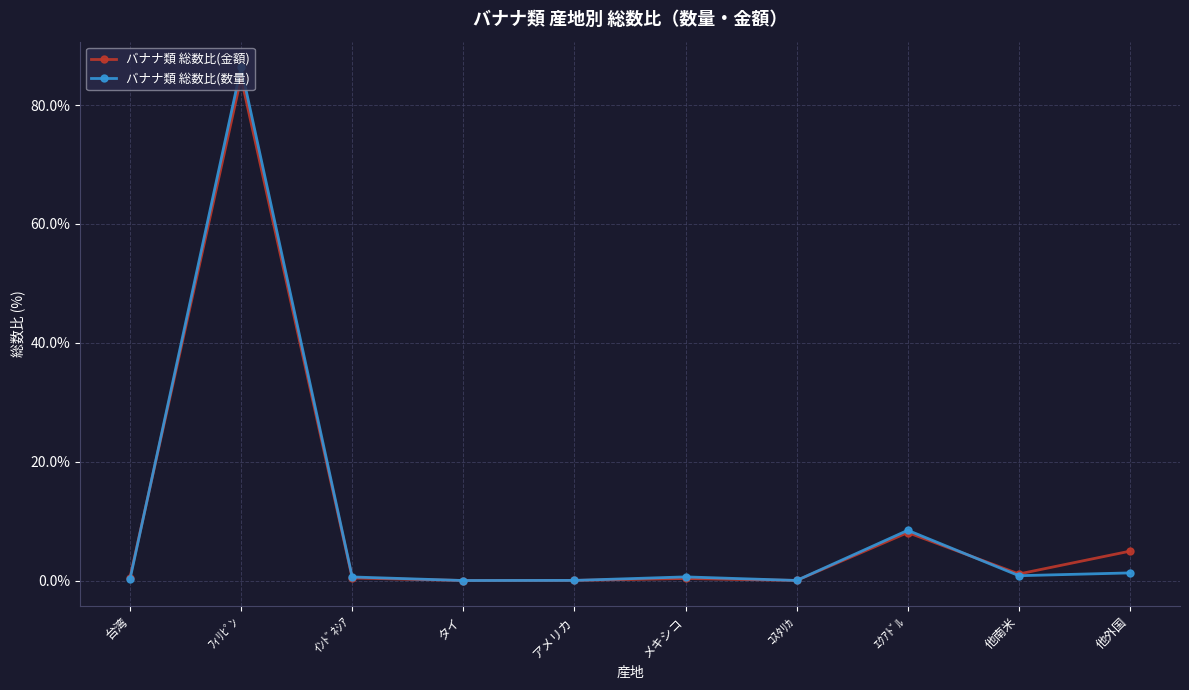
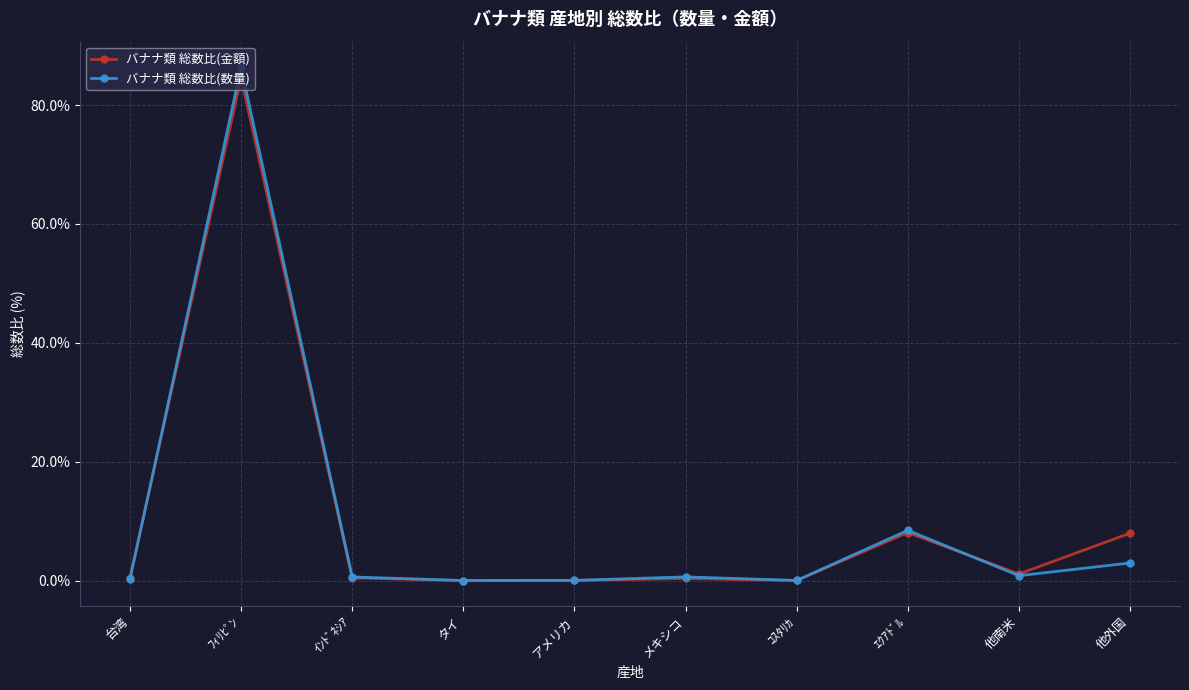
バナナ類 総数比(金額), 他外国: 5% -> 8%
バナナ類 総数比(数量), 他外国: 1% -> 3%
